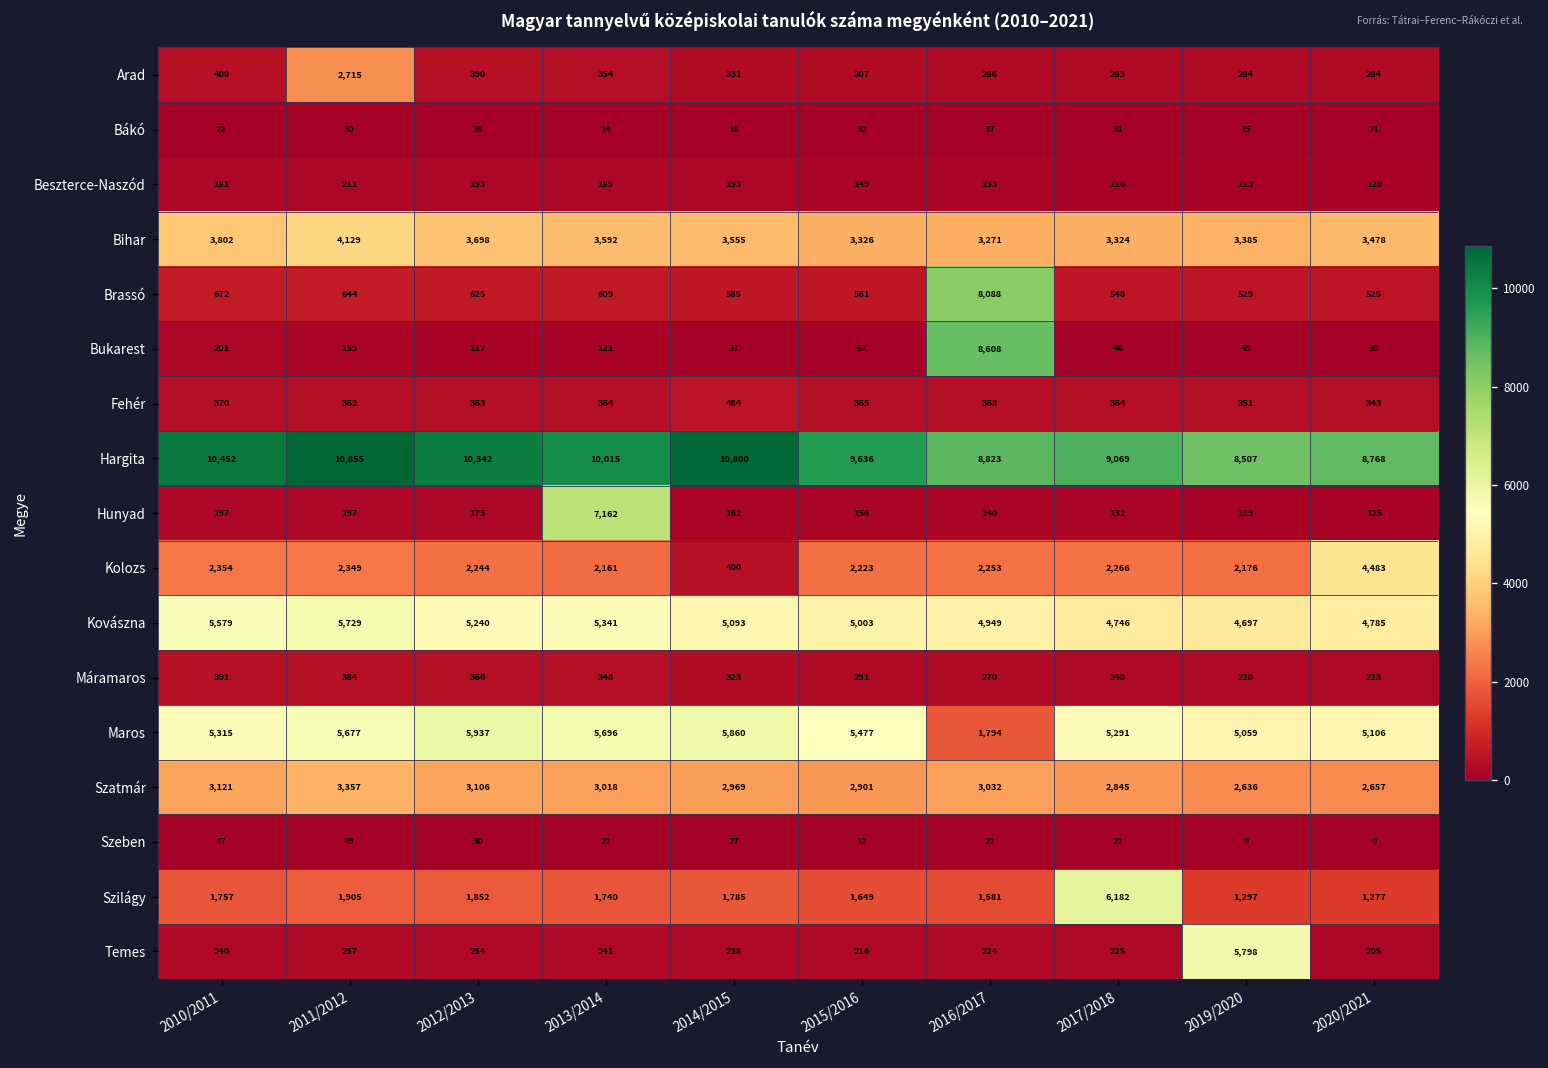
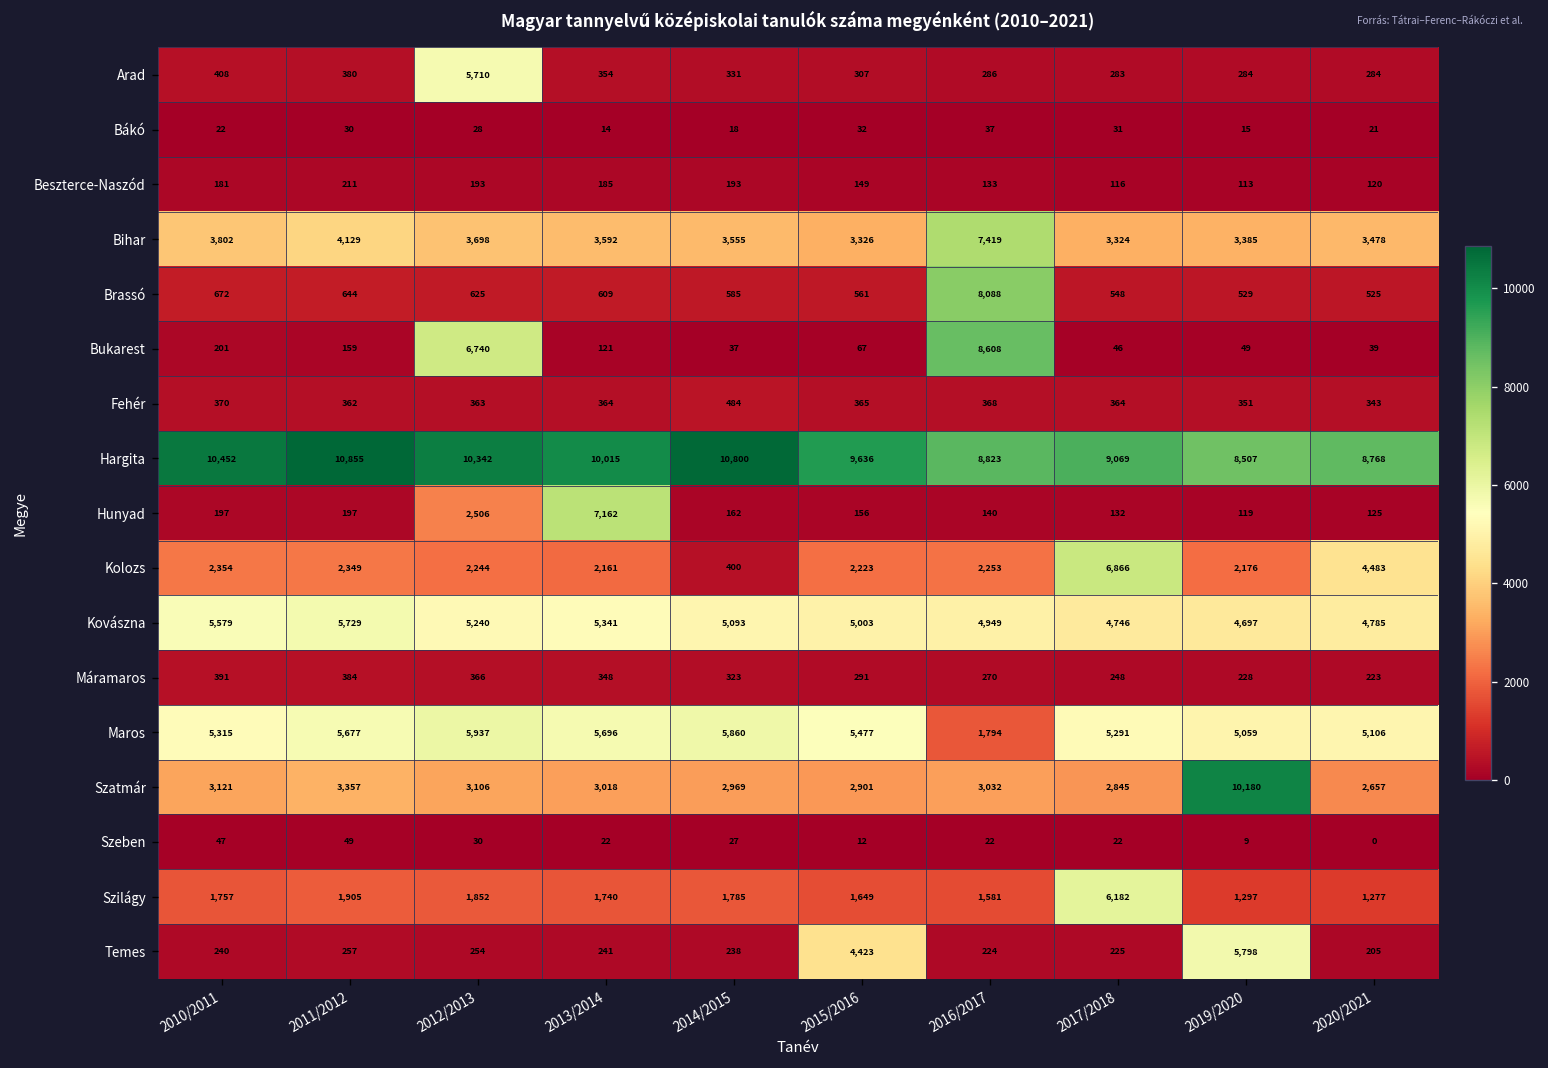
Arad, 2011/2012: 2,715 -> 380
Arad, 2012/2013: 390 -> 5,710
Bihar, 2016/2017: 3,271 -> 7,419
Bukarest, 2012/2013: 117 -> 6,740
Hunyad, 2012/2013: 175 -> 2,506
Kolozs, 2017/2018: 2,266 -> 6,866
Szatmár, 2019/2020: 2,636 -> 10,180
Temes, 2015/2016: 216 -> 4,423
